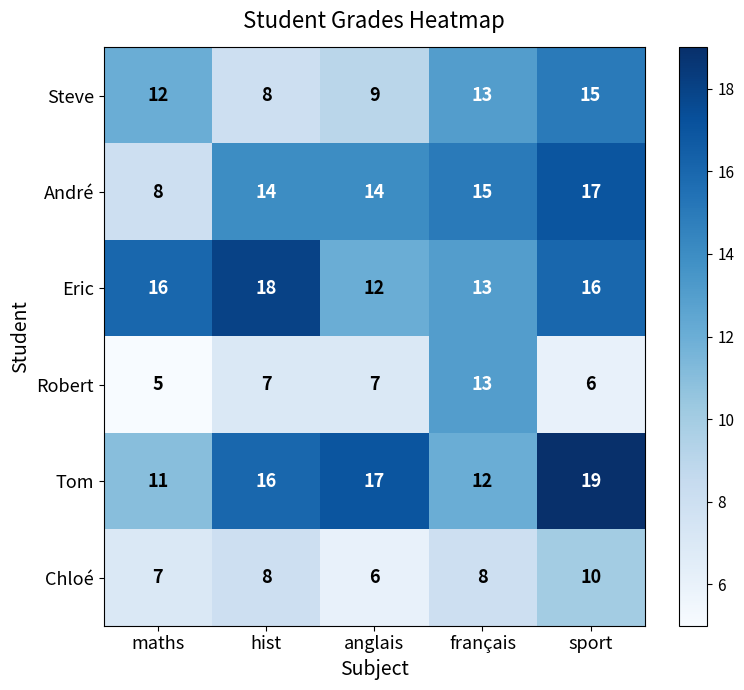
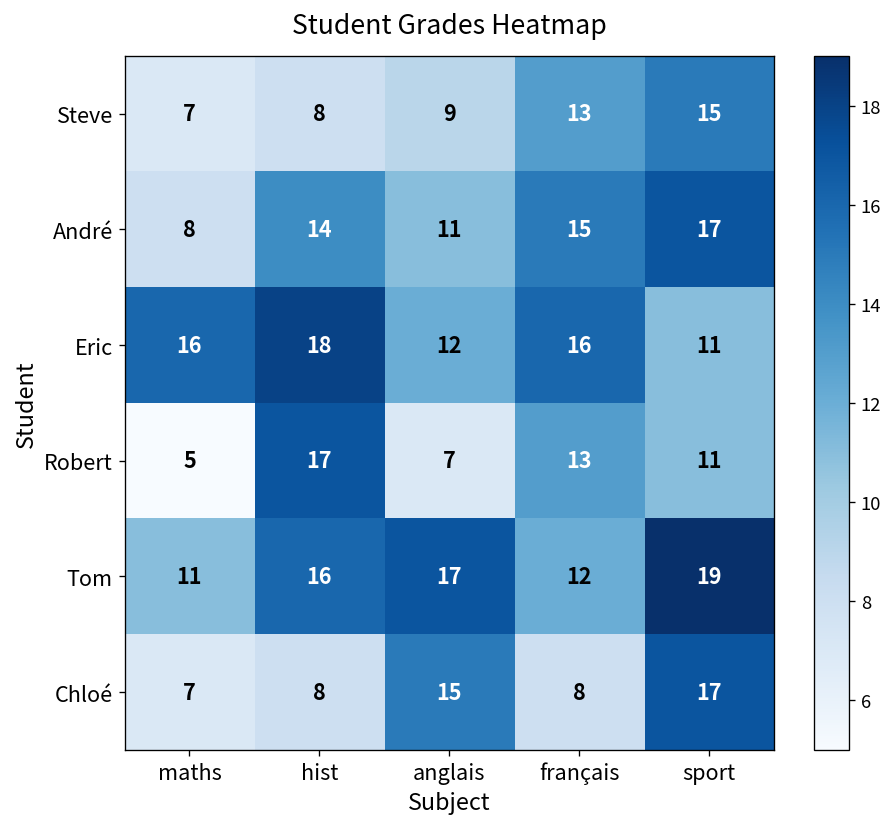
Steve, maths: 12 -> 7
André, anglais: 14 -> 11
Eric, français: 13 -> 16
Eric, sport: 16 -> 11
Robert, hist: 7 -> 17
Robert, sport: 6 -> 11
Chloé, anglais: 6 -> 15
Chloé, sport: 10 -> 17
